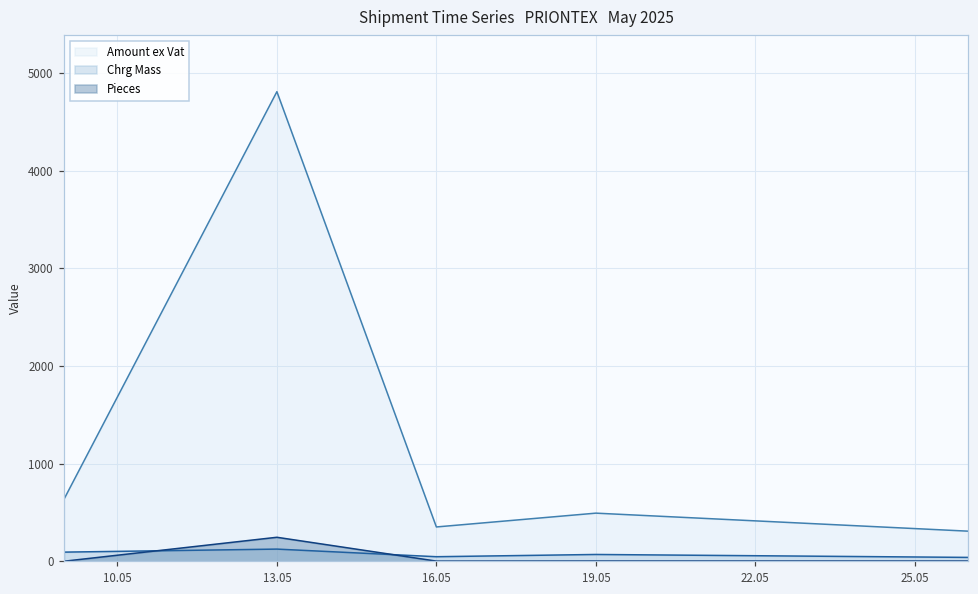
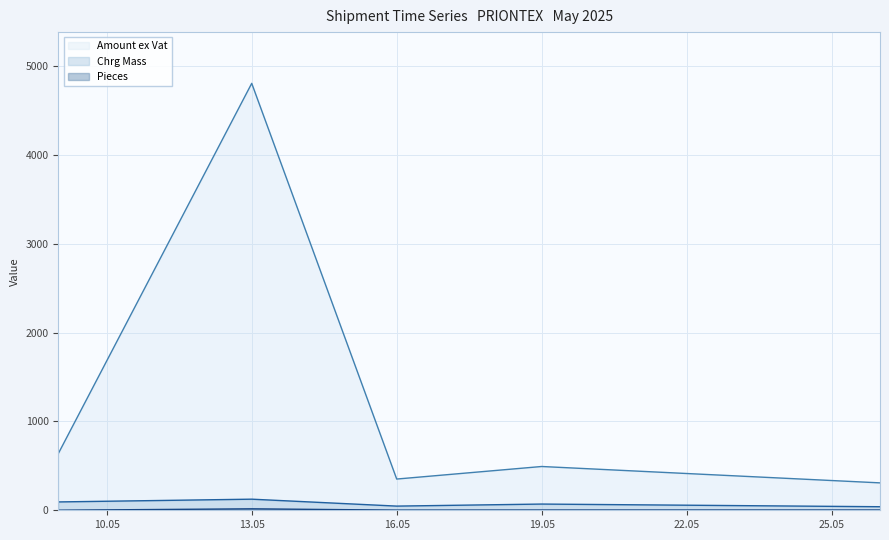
Pieces, 13.05: 200 -> 0
